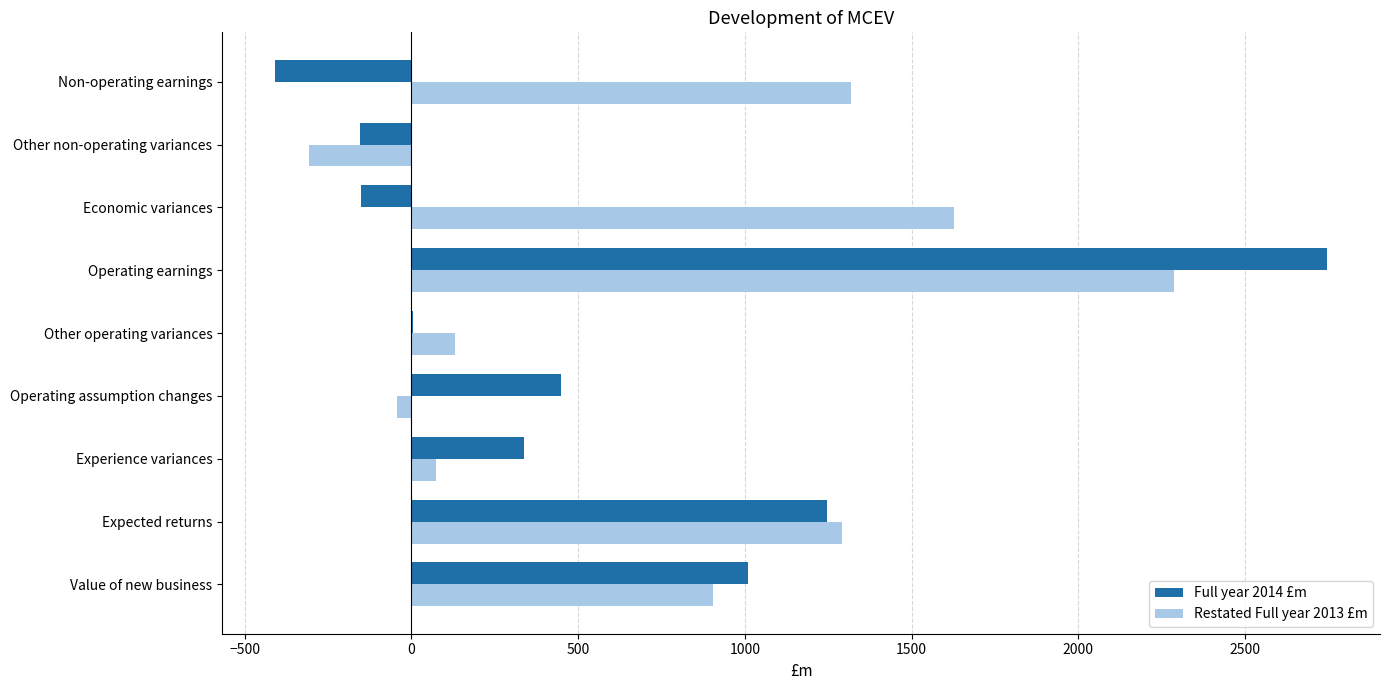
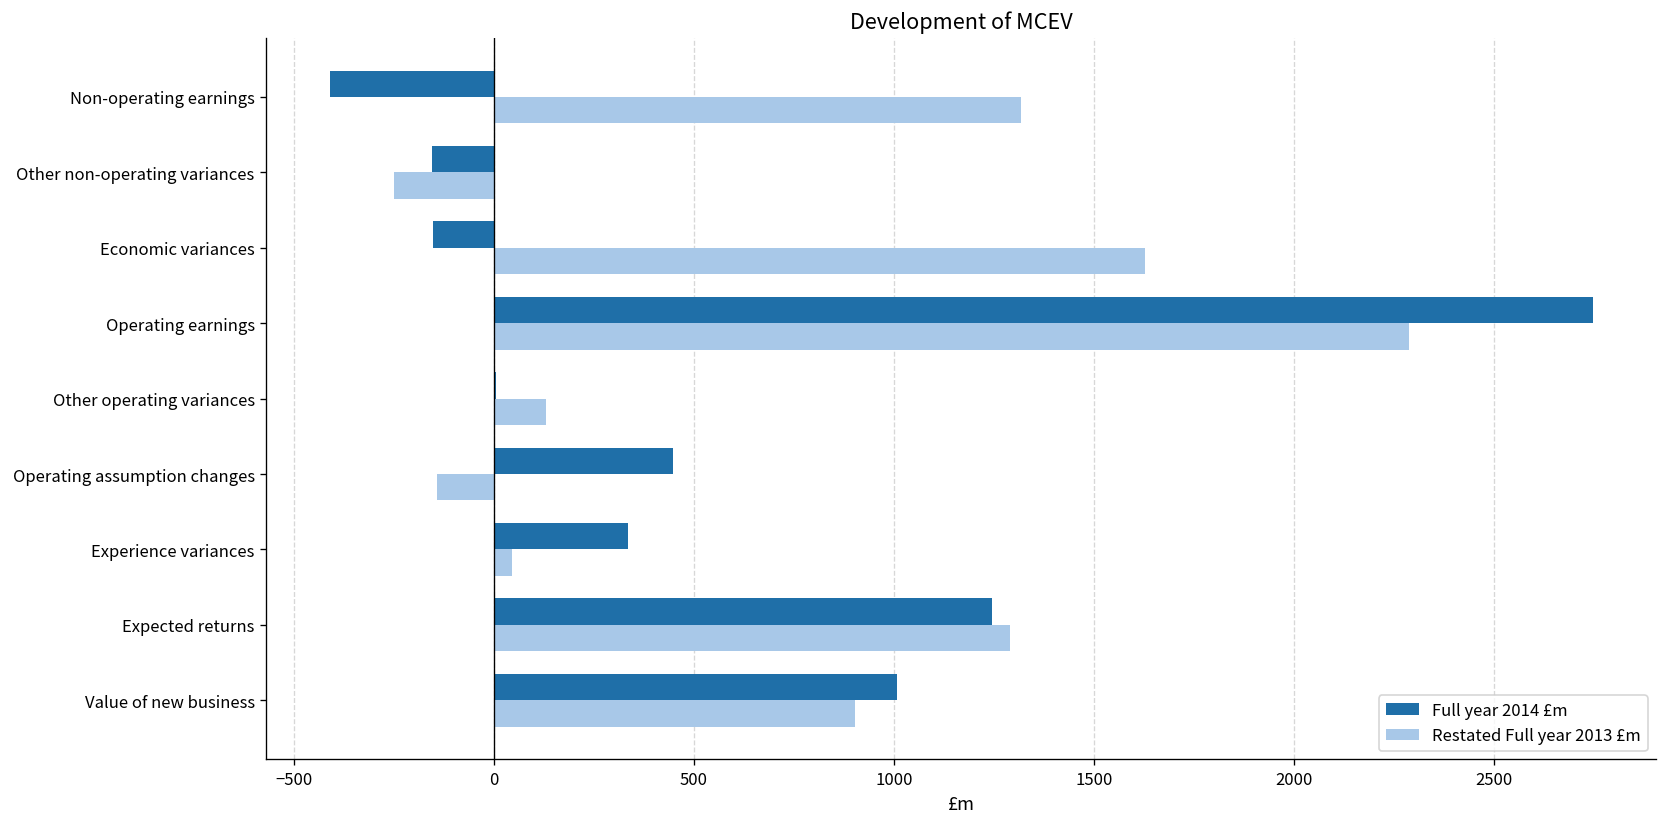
Restated Full year 2013 £m, Other non-operating variances: -310 -> -250
Restated Full year 2013 £m, Operating assumption changes: -40 -> -140
Restated Full year 2013 £m, Experience variances: 80 -> 50
